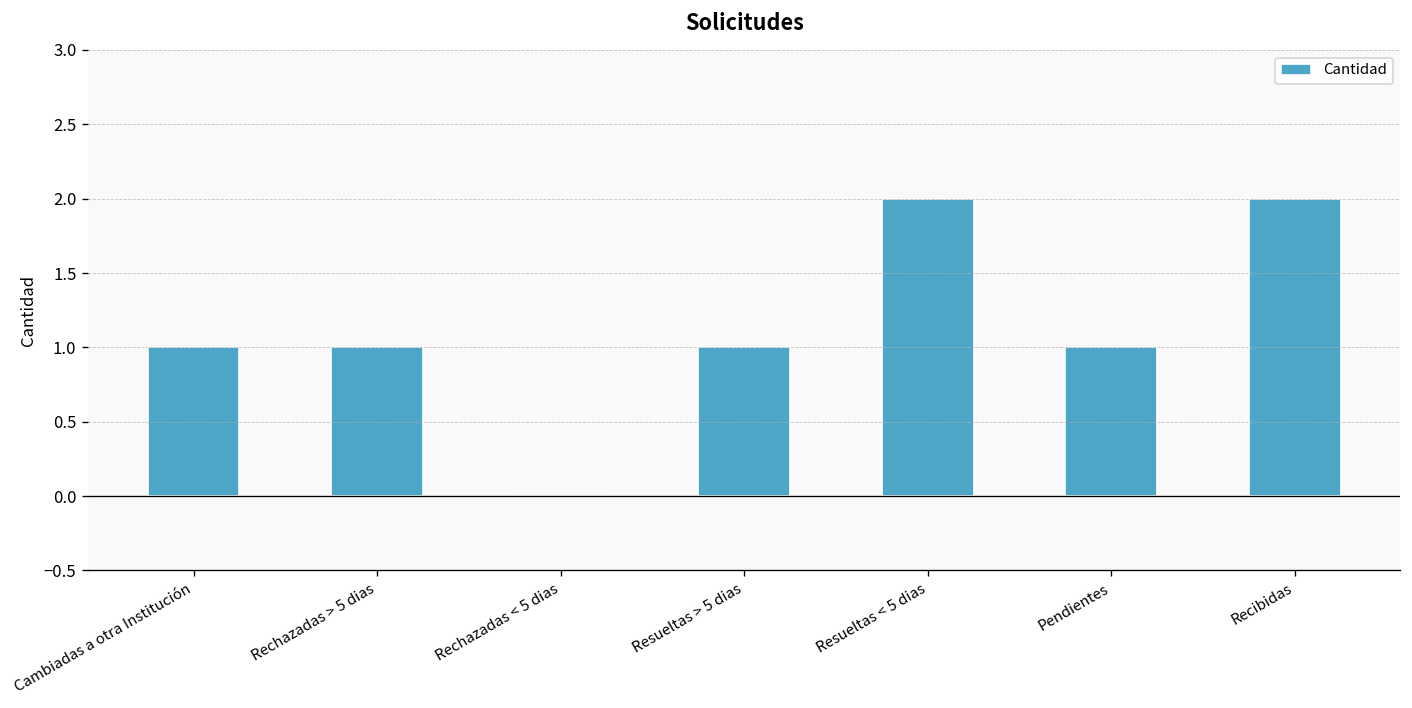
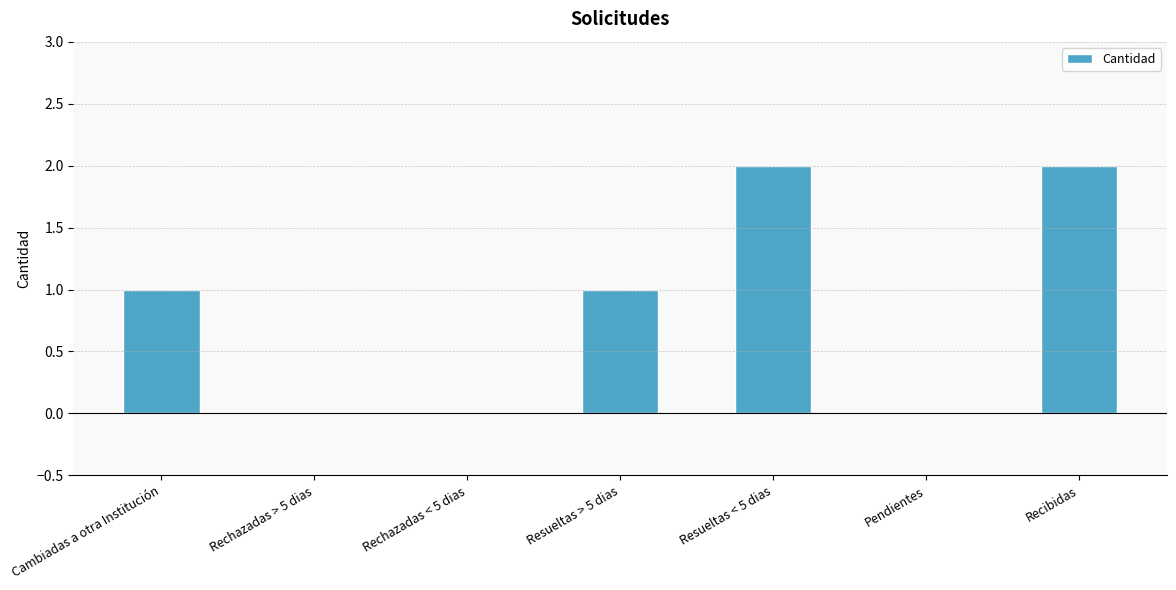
Rechazadas > 5 dias: 1 -> 0
Pendientes: 1 -> 0
